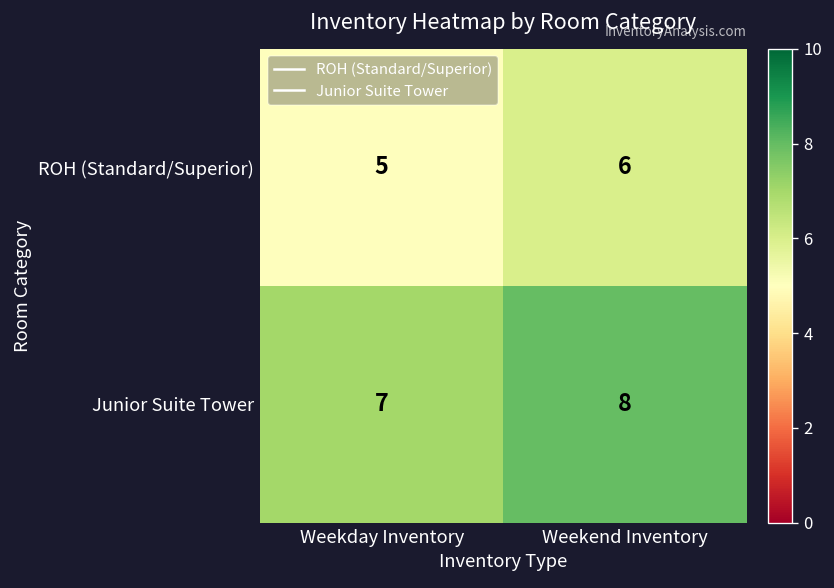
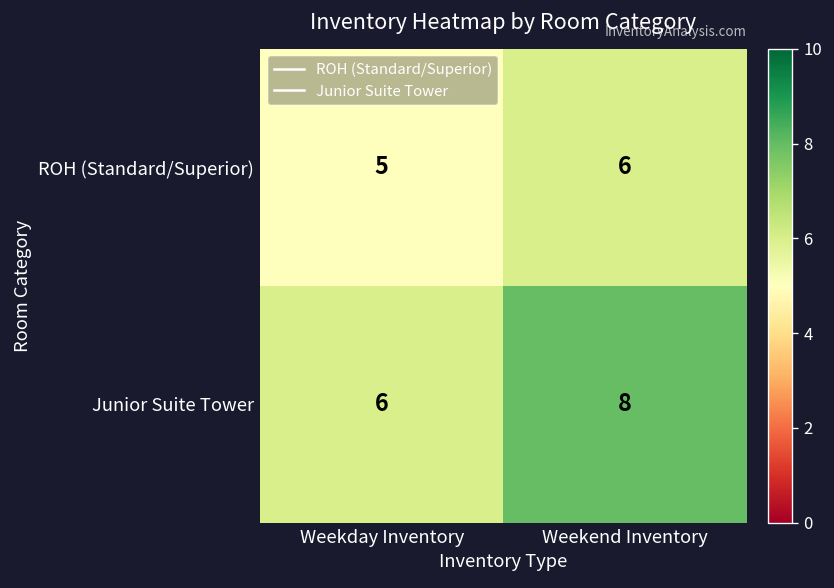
Junior Suite Tower, Weekday Inventory: 7 -> 6
